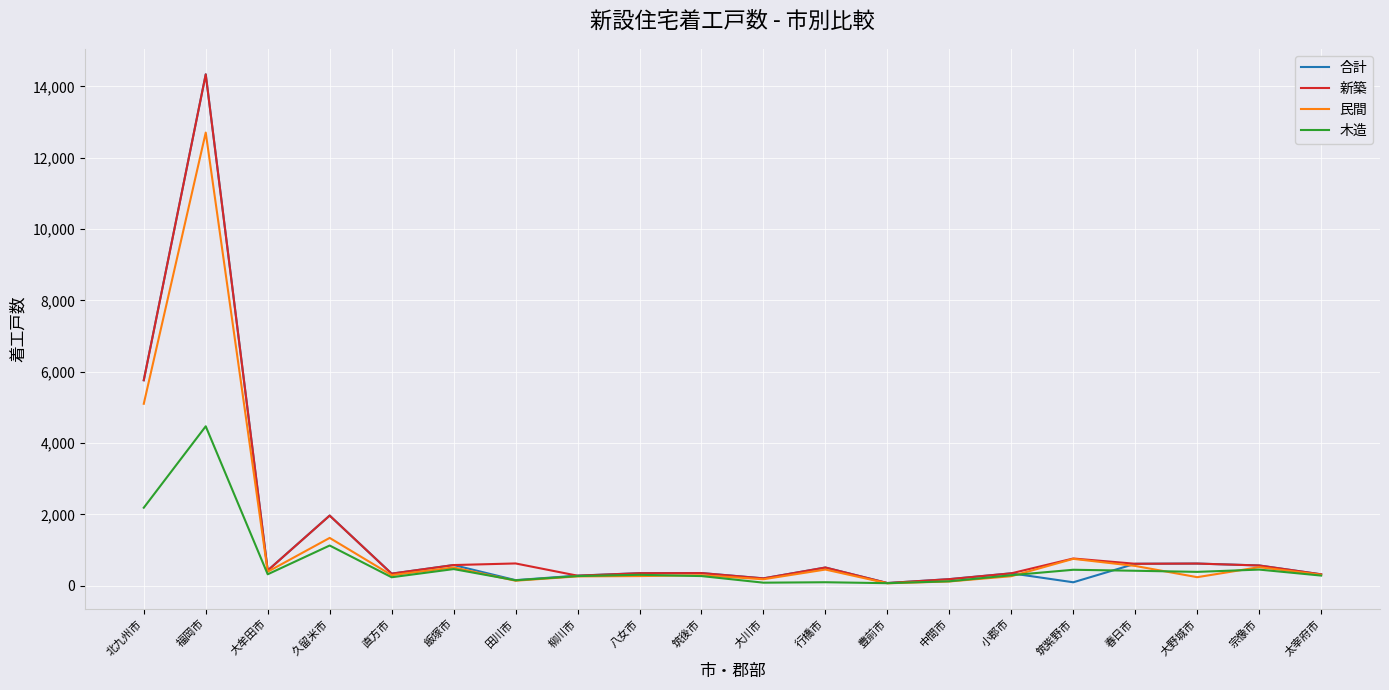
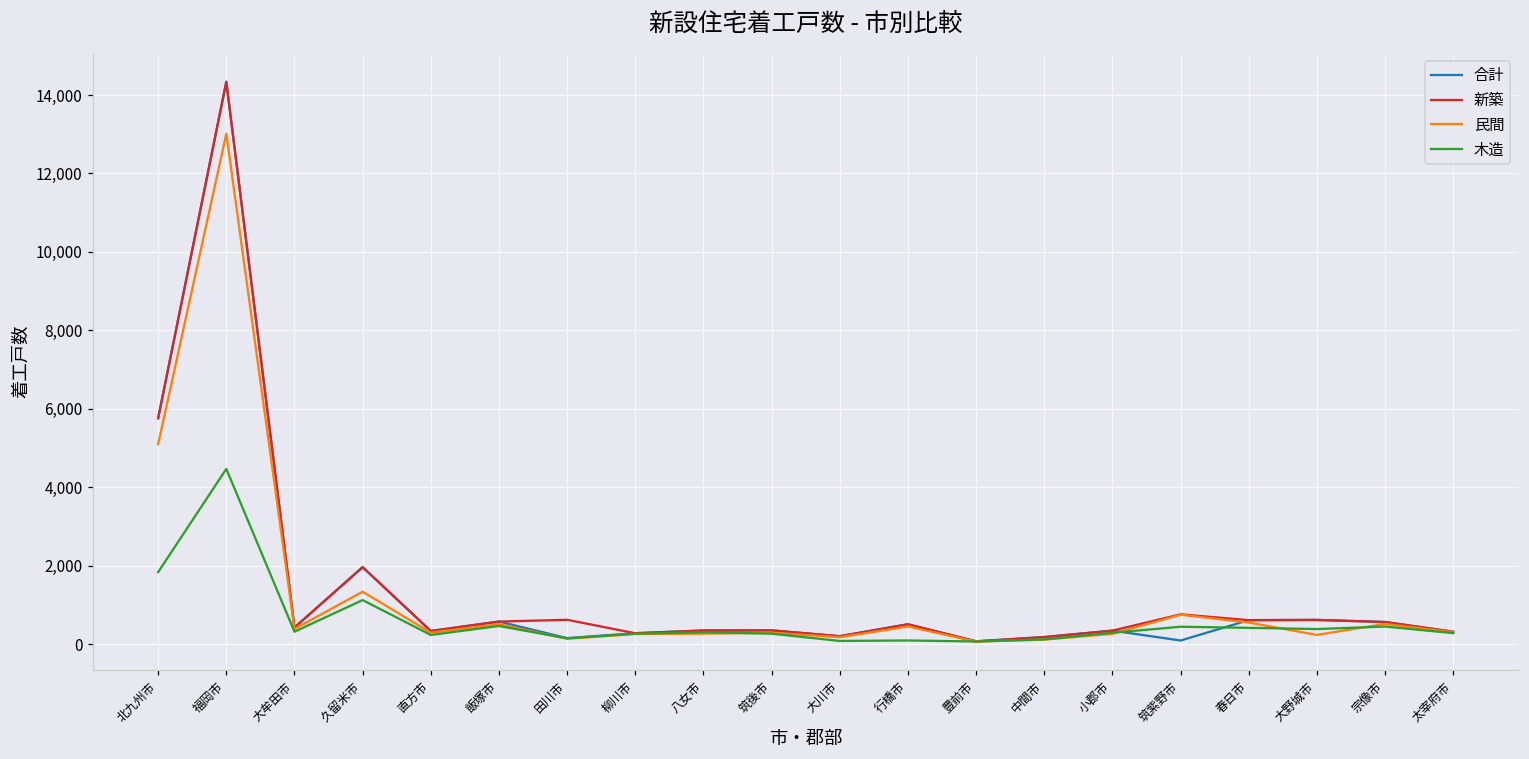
木造, 北九州市: 2,200 -> 1,800
民間, 福岡市: 12,700 -> 13,000
